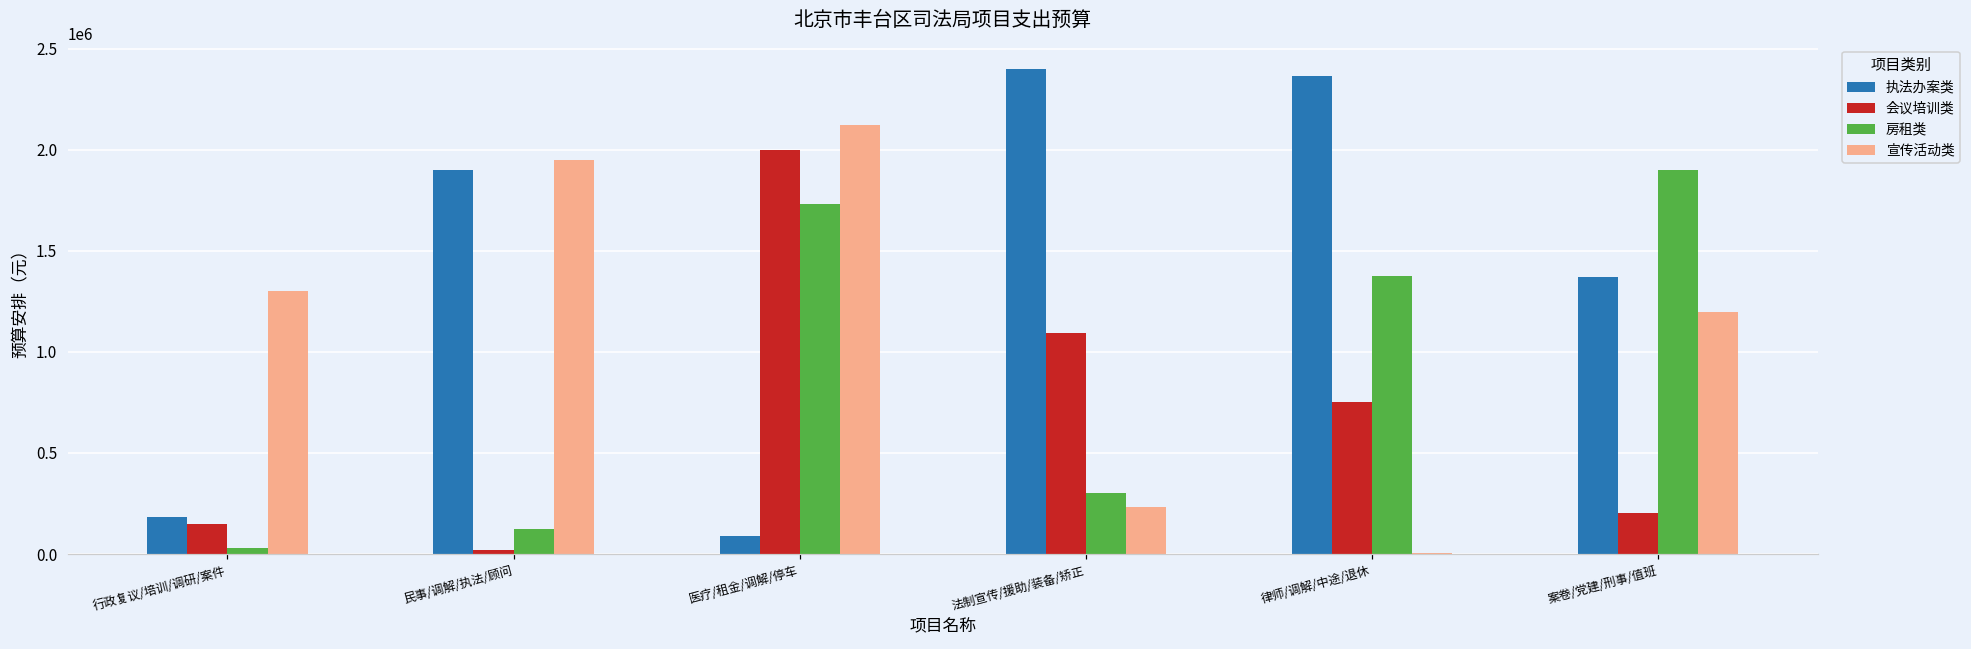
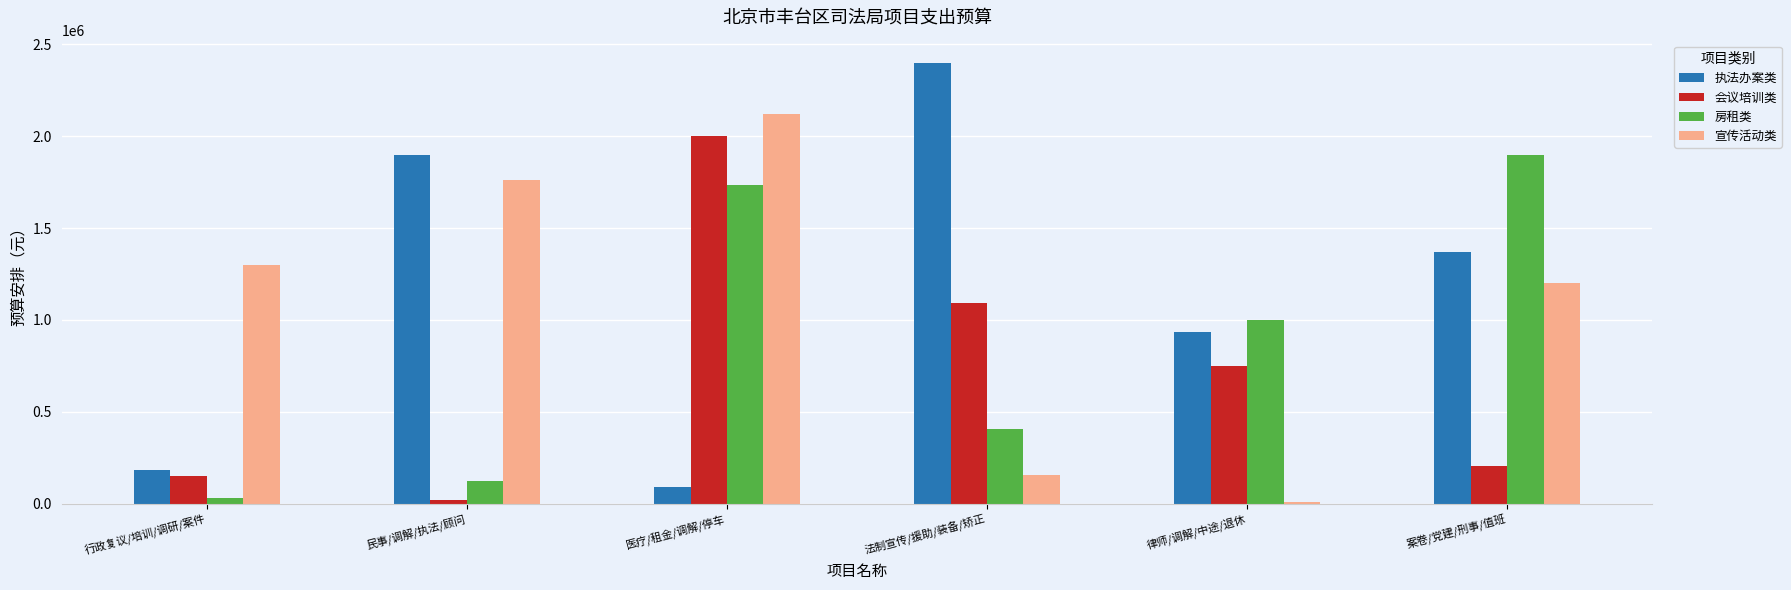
宣传活动类, 民事/调解/执法/顾问: 1950000 -> 1760000
房租类, 法制宣传/援助/装备/矫正: 300000 -> 410000
宣传活动类, 法制宣传/援助/装备/矫正: 230000 -> 160000
执法办案类, 律师/调解/中途/退休: 2370000 -> 930000
房租类, 律师/调解/中途/退休: 1370000 -> 1000000
